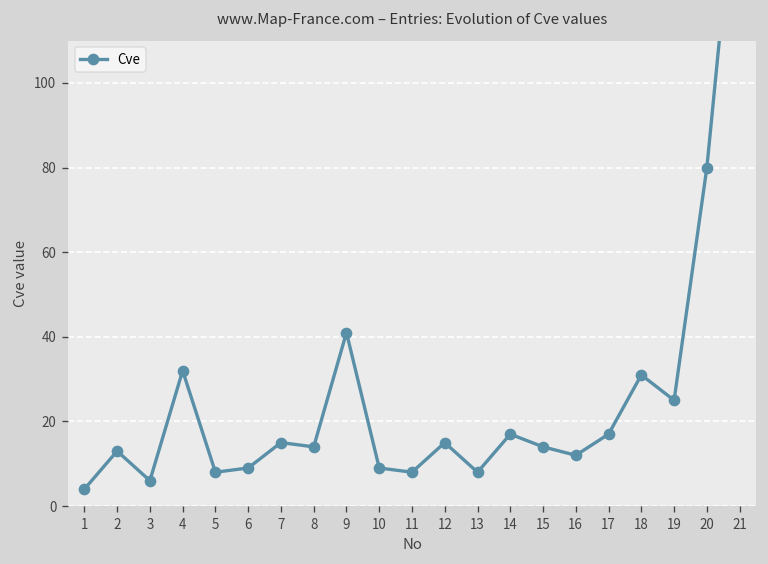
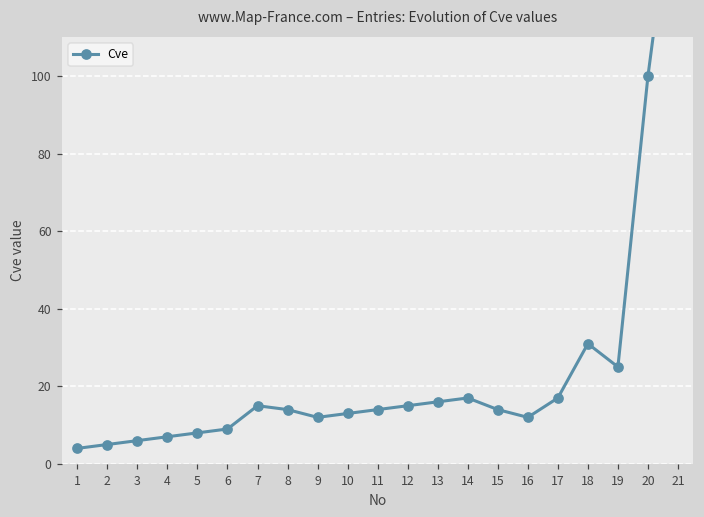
2: 13 -> 5
4: 32 -> 7
9: 41 -> 12
10: 9 -> 13
11: 8 -> 14
13: 8 -> 16
20: 80 -> 100
